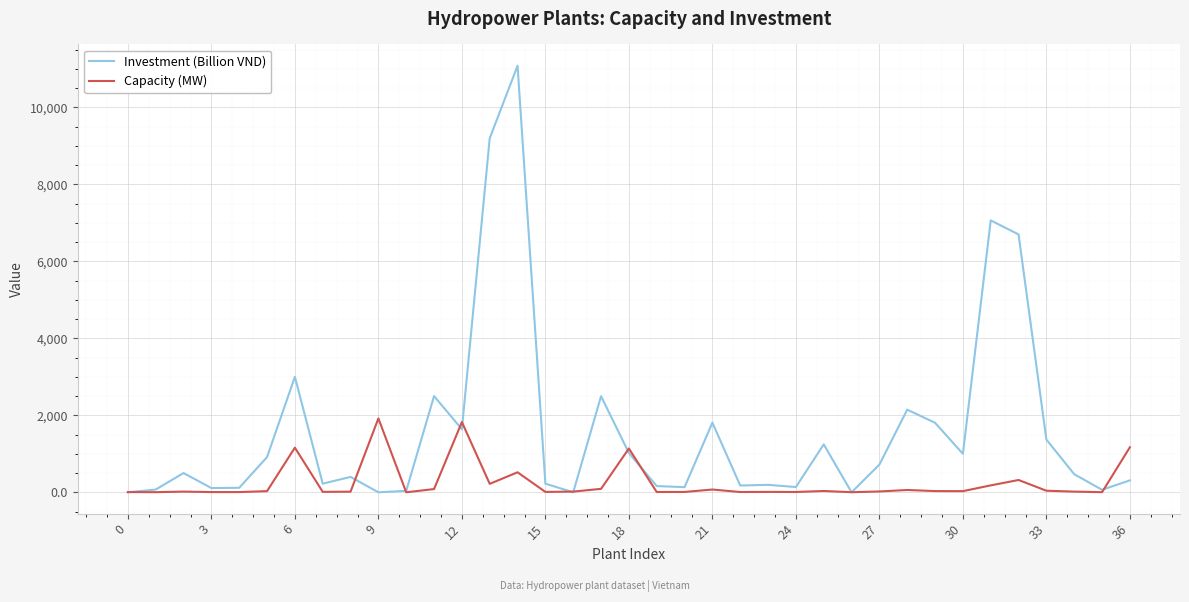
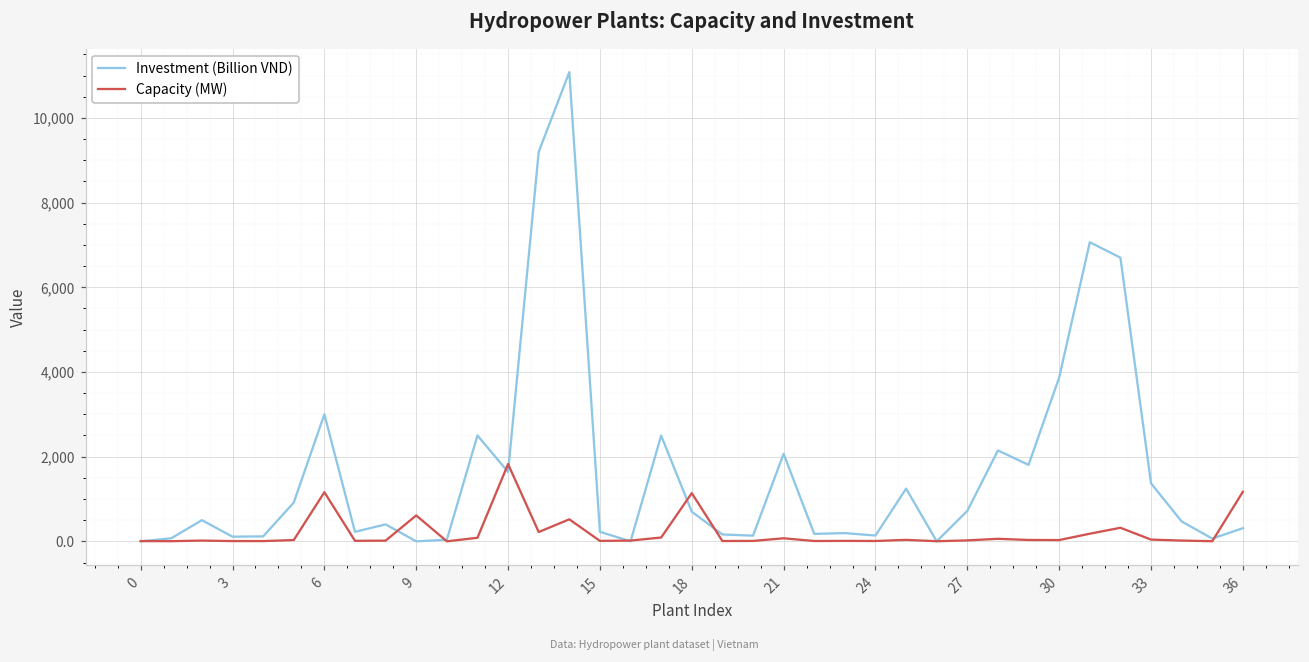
Capacity (MW), 9: 1,900 -> 600
Investment (Billion VND), 18: 1,000 -> 700
Investment (Billion VND), 21: 1,800 -> 2,100
Investment (Billion VND), 30: 1,000 -> 3,900
